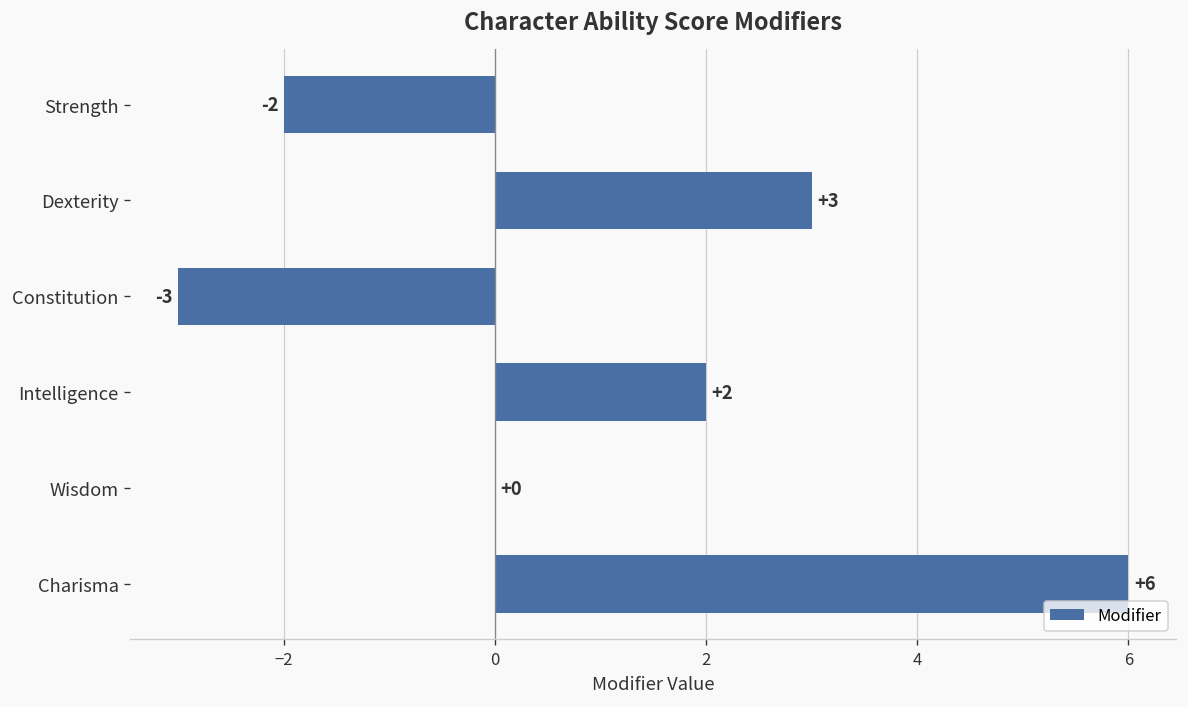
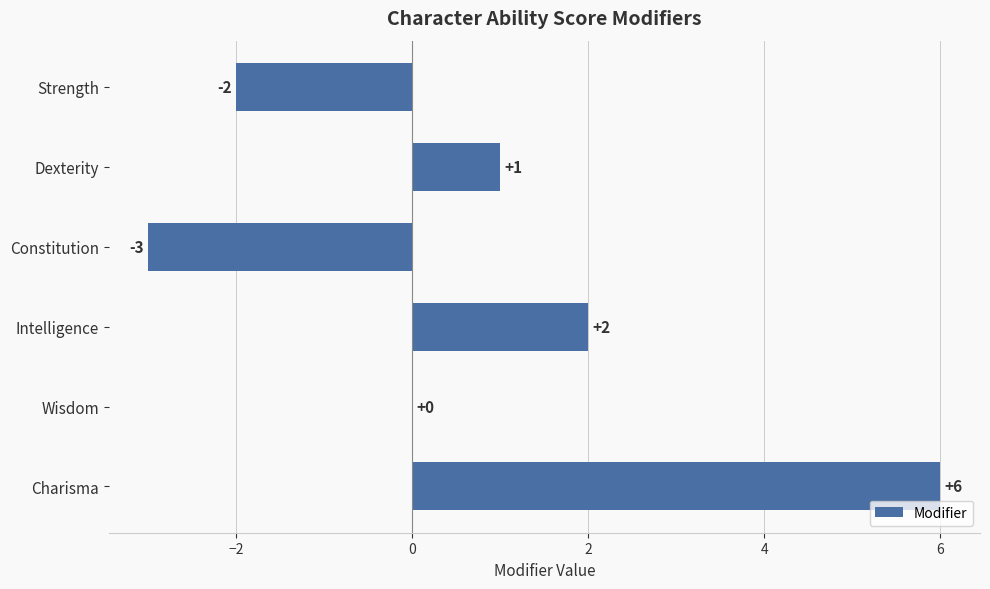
Dexterity: +3 -> +1
